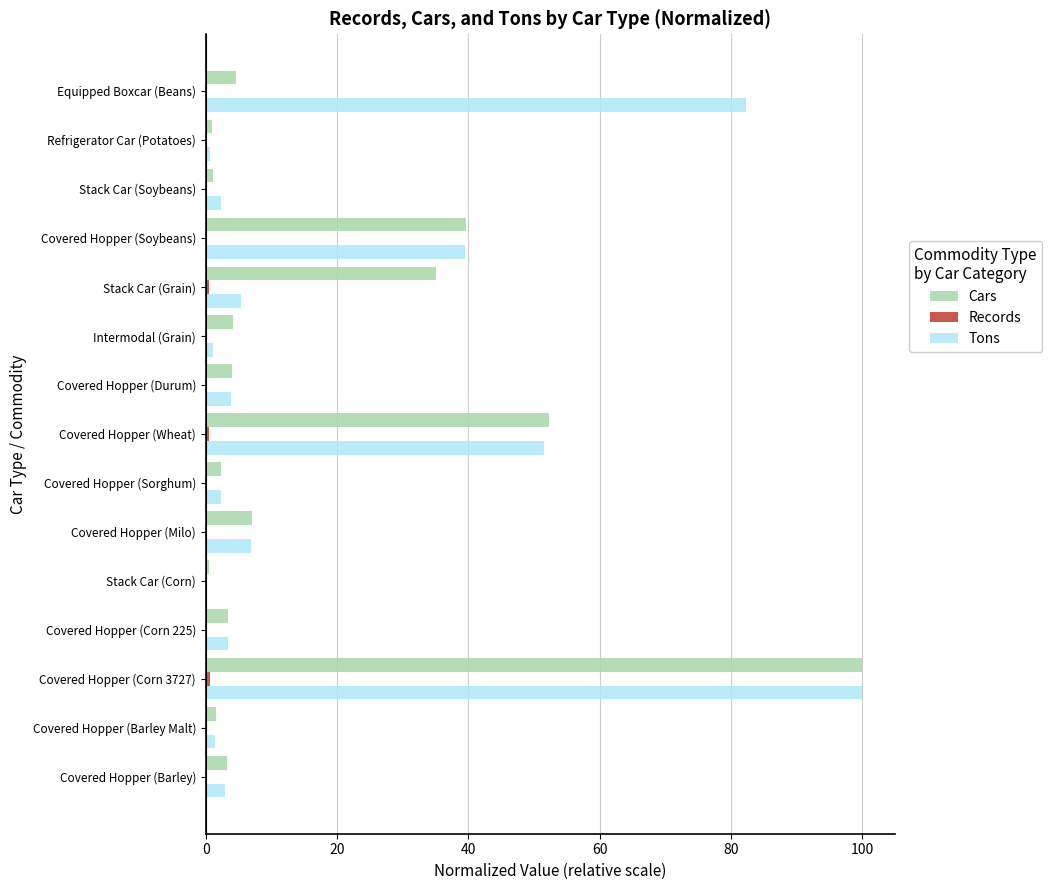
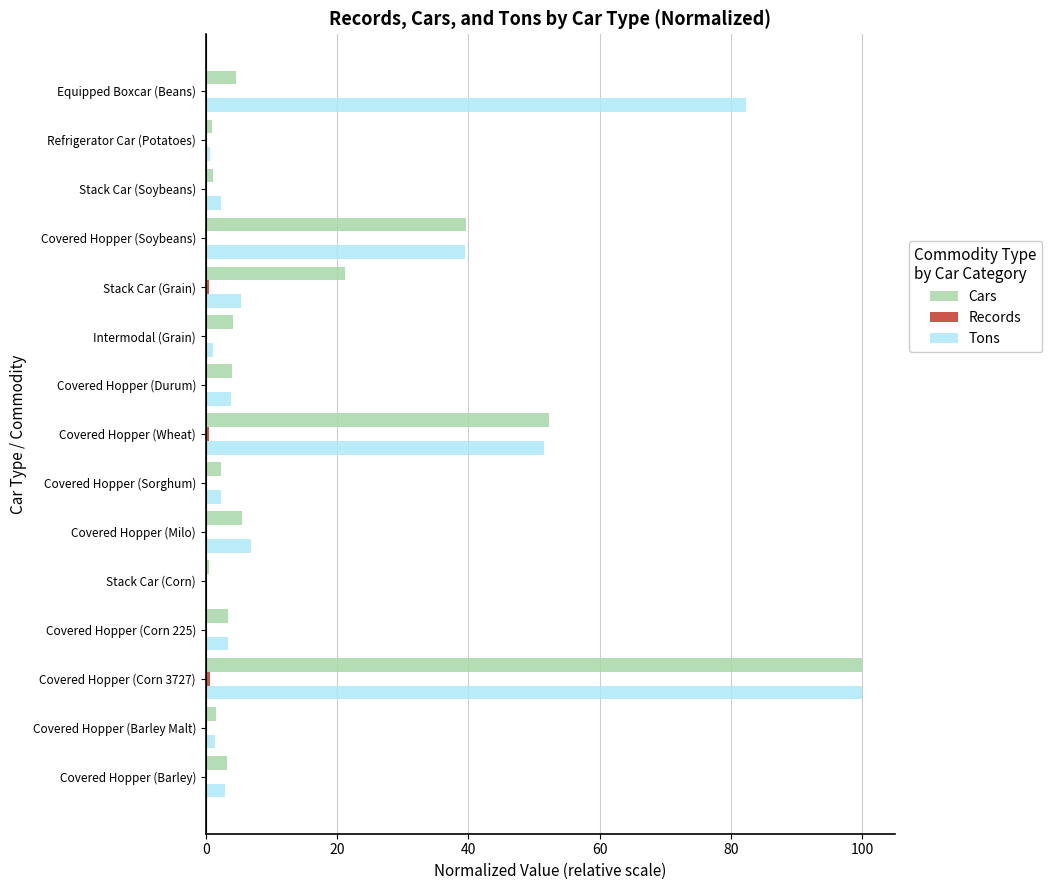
Cars, Stack Car (Grain): 35 -> 21
Cars, Covered Hopper (Milo): 7 -> 6
